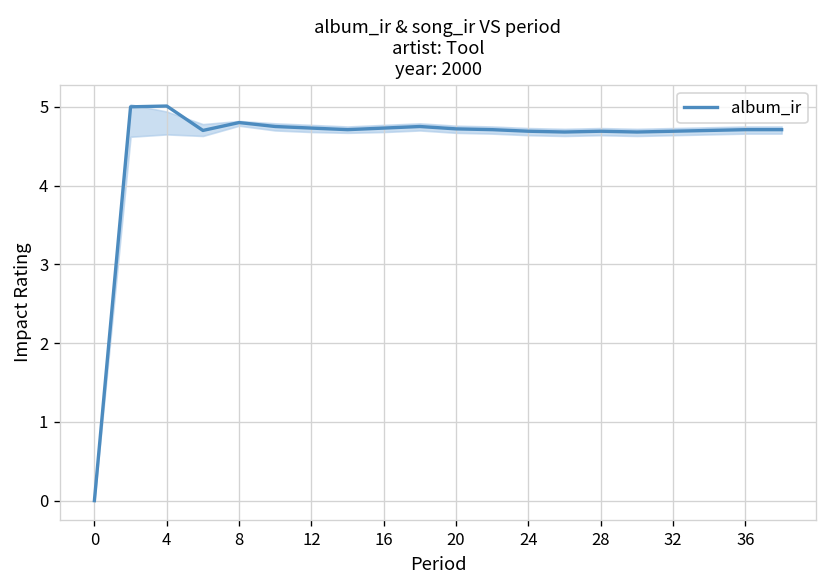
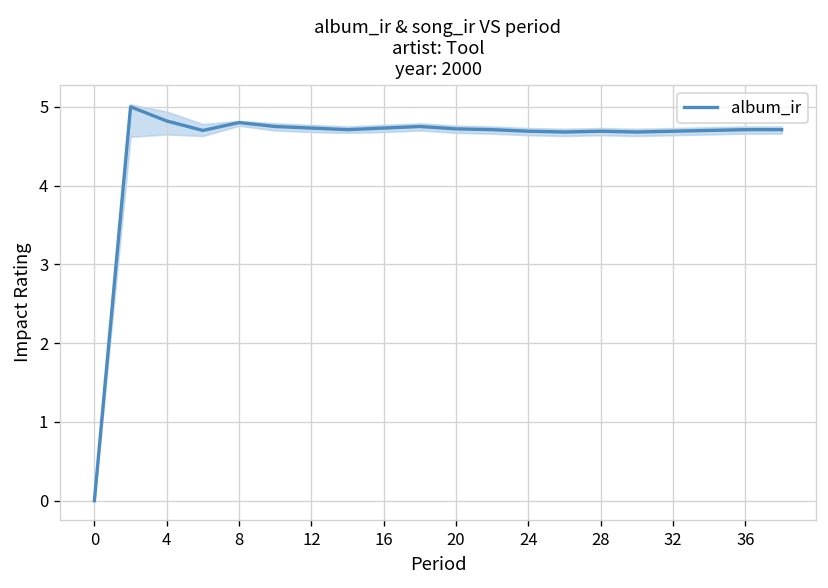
album_ir, 4: 5.0 -> 4.8
